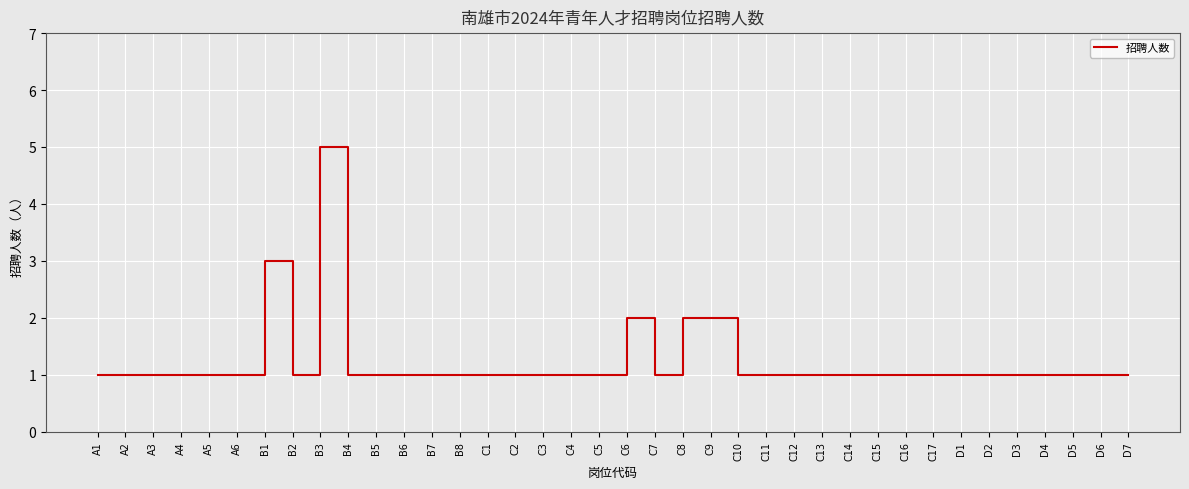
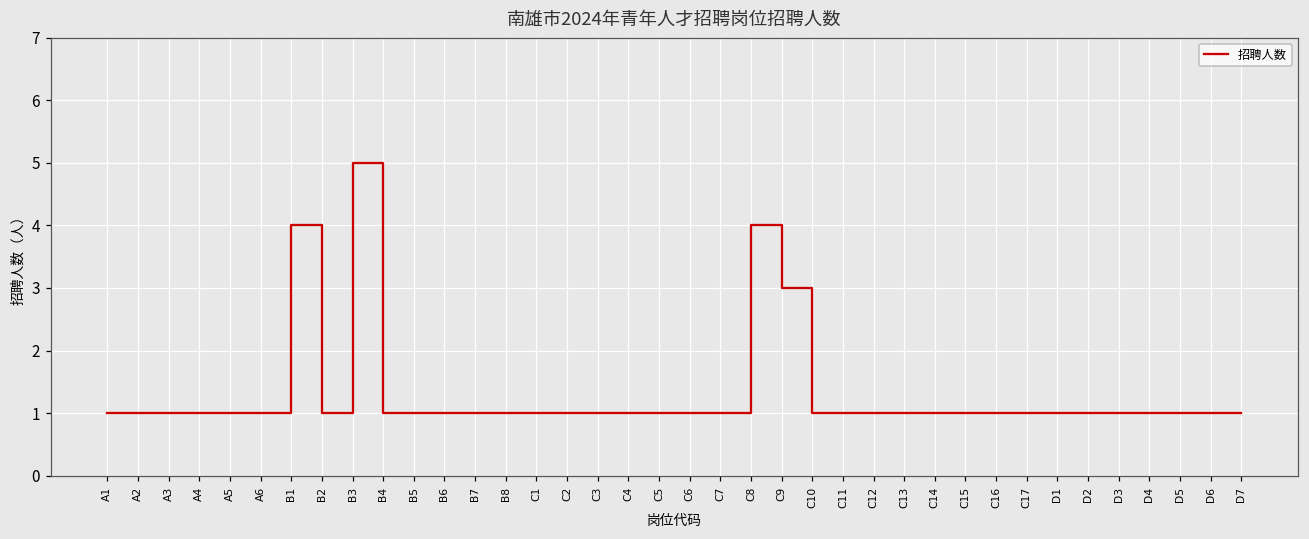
B1: 3 -> 4
C6: 2 -> 1
C8: 2 -> 4
C9: 2 -> 3
